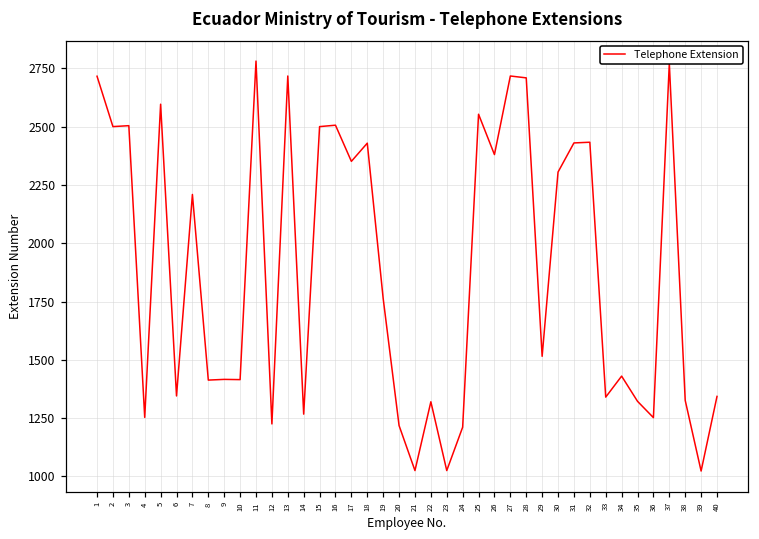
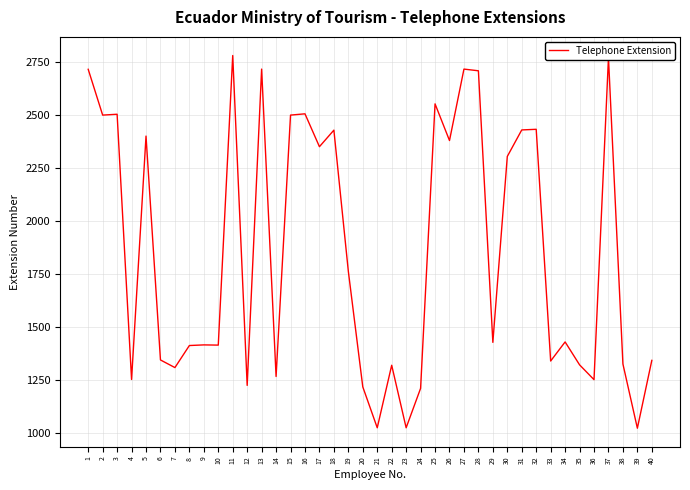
5: 2600 -> 2400
7: 2210 -> 1310
29: 1520 -> 1430
